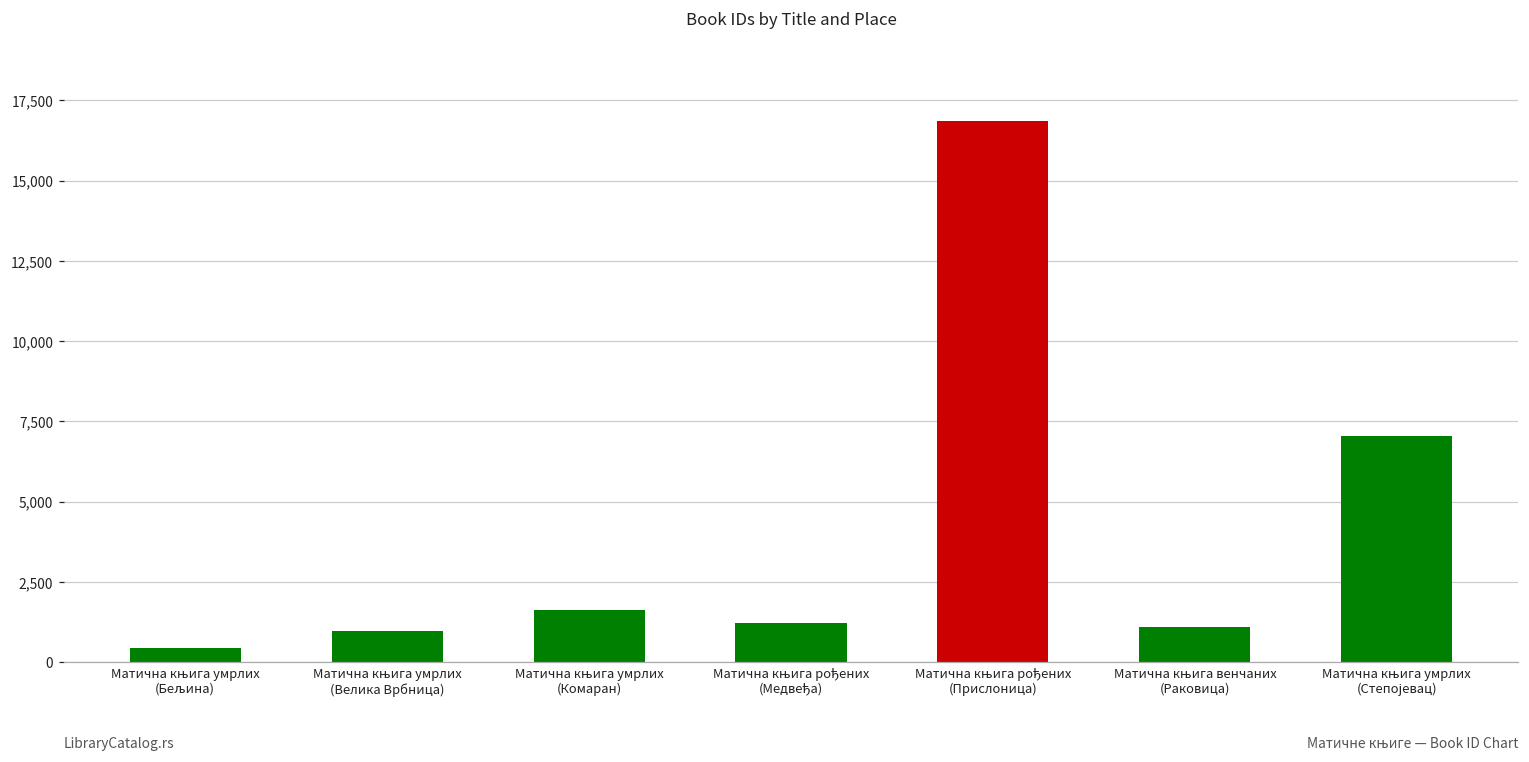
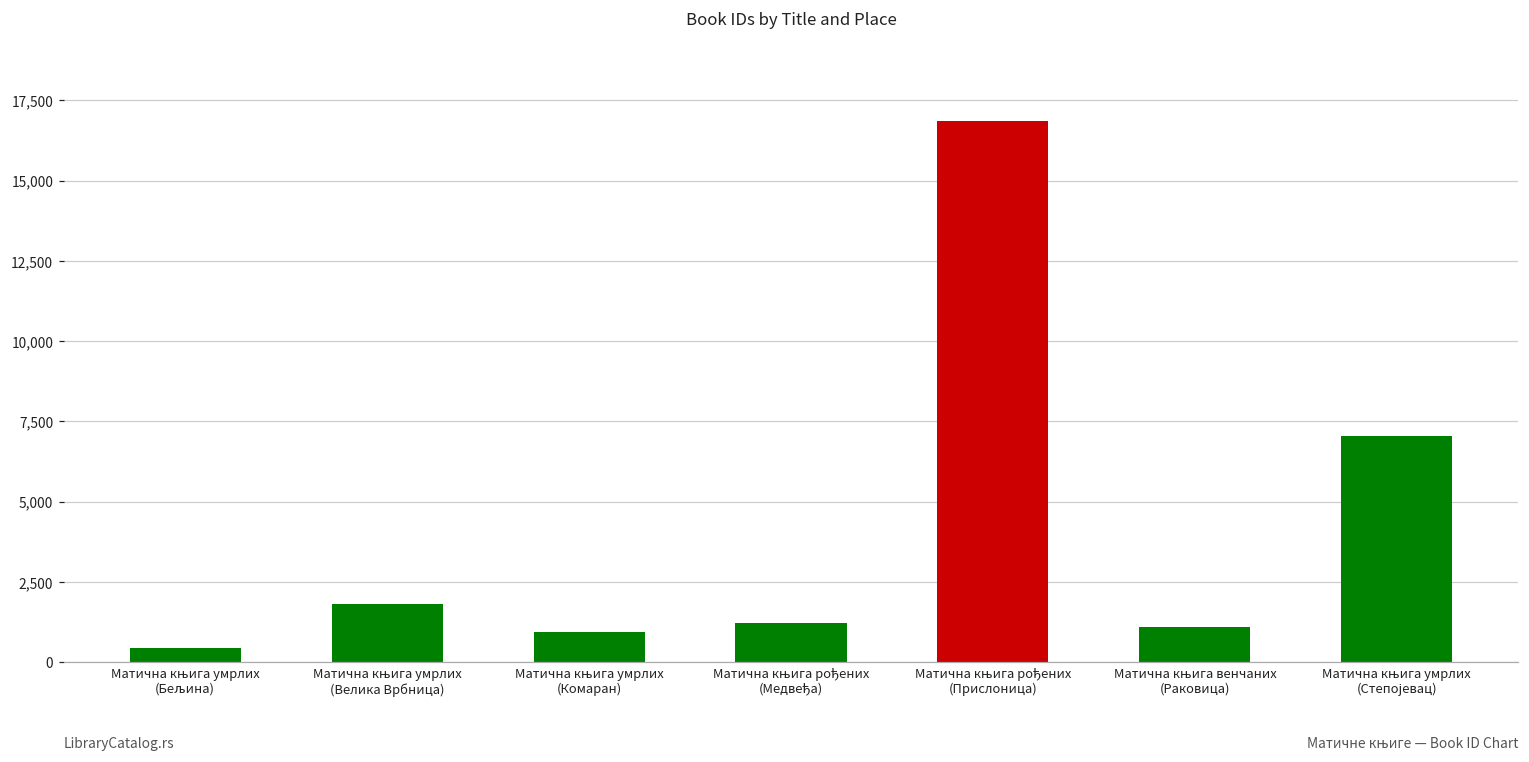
Матична књига умрлих (Велика Врбница): 1,000 -> 1,800
Матична књига умрлих (Комаран): 1,600 -> 900
